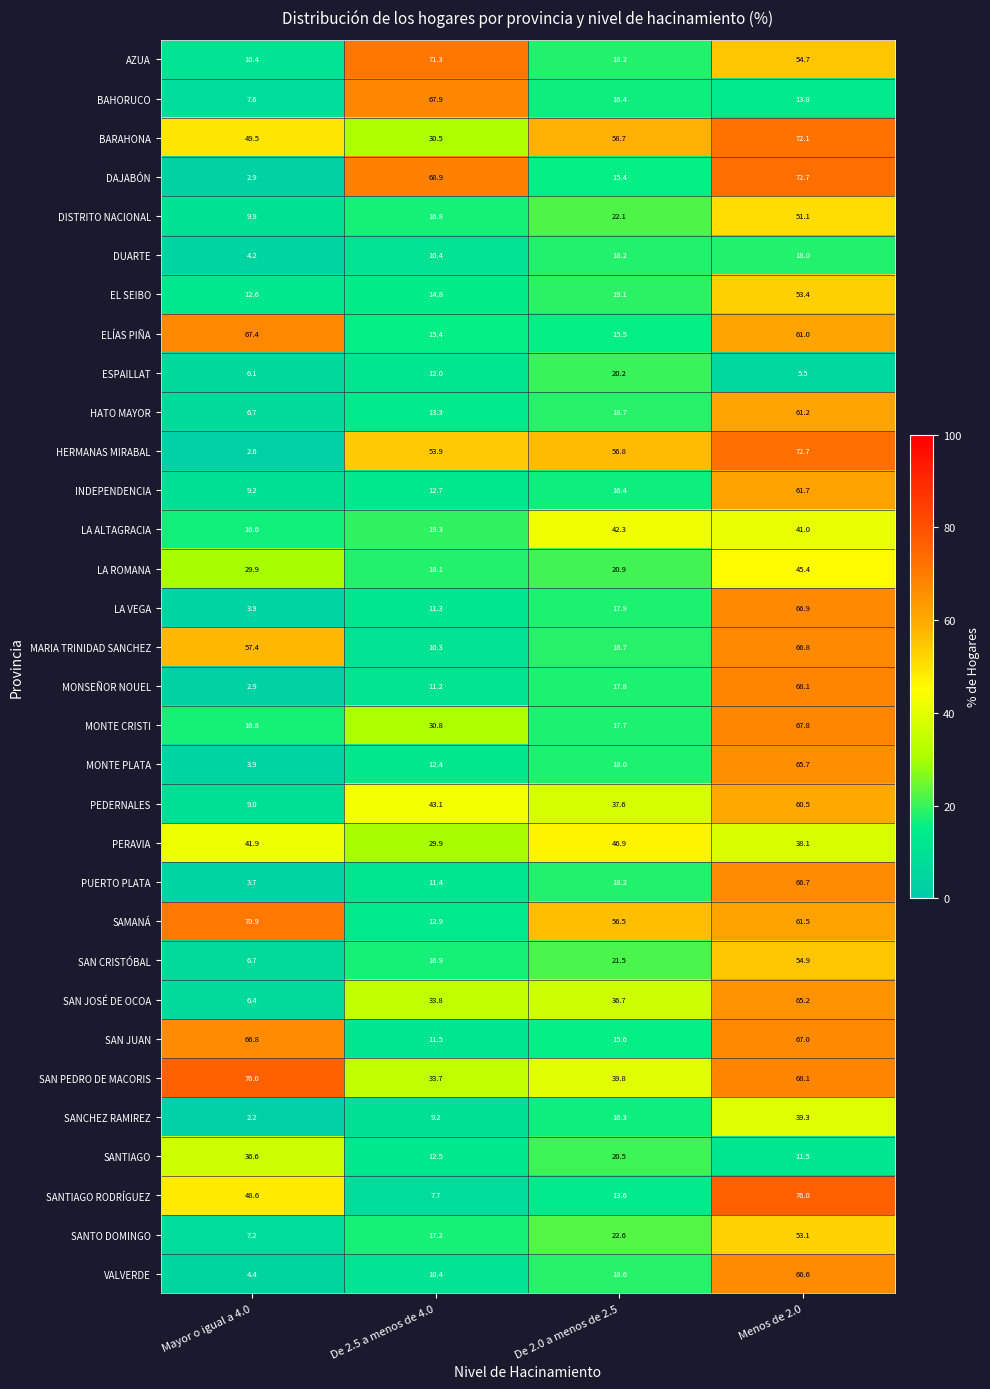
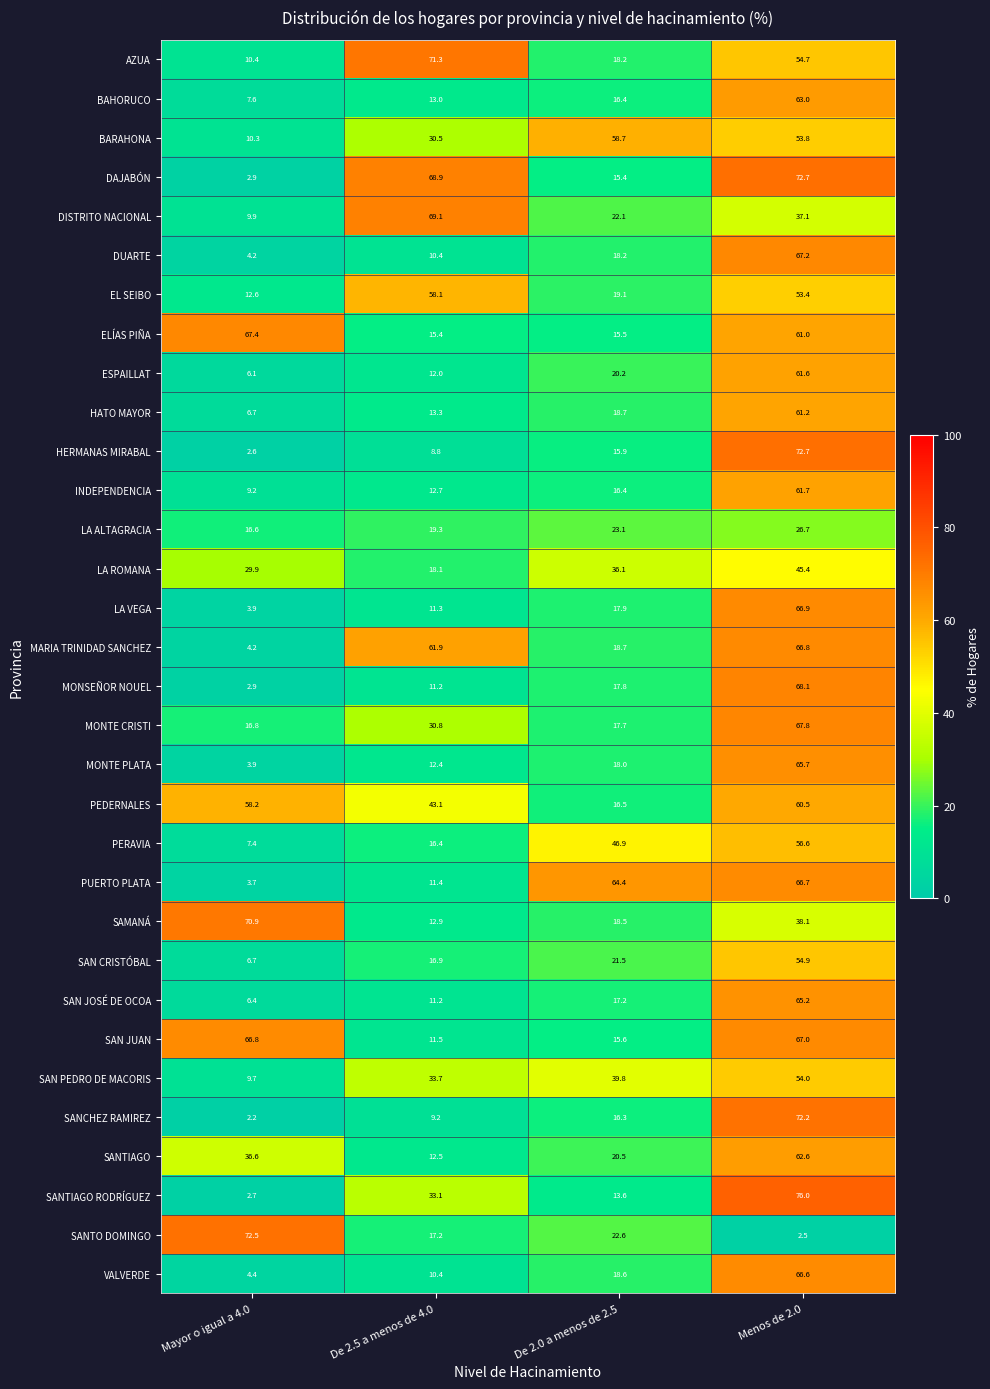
BAHORUCO, De 2.5 a menos de 4.0: 67.9 -> 13.0
BAHORUCO, Menos de 2.0: 13.0 -> 63.0
BARAHONA, Mayor o igual a 4.0: 49.5 -> 10.3
BARAHONA, Menos de 2.0: 72.1 -> 53.8
DISTRITO NACIONAL, De 2.5 a menos de 4.0: 16.8 -> 69.1
DISTRITO NACIONAL, Menos de 2.0: 51.1 -> 37.1
DUARTE, Menos de 2.0: 18.0 -> 67.2
EL SEIBO, De 2.5 a menos de 4.0: 14.8 -> 58.1
ESPAILLAT, Menos de 2.0: 5.5 -> 61.6
HERMANAS MIRABAL, De 2.5 a menos de 4.0: 53.9 -> 8.8
HERMANAS MIRABAL, De 2.0 a menos de 2.5: 56.8 -> 15.9
LA ALTAGRACIA, De 2.0 a menos de 2.5: 42.3 -> 23.1
LA ALTAGRACIA, Menos de 2.0: 41.0 -> 26.7
LA ROMANA, De 2.0 a menos de 2.5: 20.9 -> 36.1
MARIA TRINIDAD SANCHEZ, Mayor o igual a 4.0: 57.4 -> 4.2
MARIA TRINIDAD SANCHEZ, De 2.5 a menos de 4.0: 10.3 -> 61.9
PEDERNALES, Mayor o igual a 4.0: 9.0 -> 58.2
PEDERNALES, De 2.0 a menos de 2.5: 37.6 -> 16.5
PERAVIA, Mayor o igual a 4.0: 41.9 -> 7.4
PERAVIA, De 2.5 a menos de 4.0: 29.9 -> 16.4
PERAVIA, Menos de 2.0: 38.1 -> 56.6
PUERTO PLATA, De 2.0 a menos de 2.5: 18.2 -> 64.4
SAMANÁ, De 2.0 a menos de 2.5: 56.5 -> 18.5
SAMANÁ, Menos de 2.0: 61.5 -> 38.1
SAN JOSÉ DE OCOA, De 2.5 a menos de 4.0: 33.8 -> 11.2
SAN JOSÉ DE OCOA, De 2.0 a menos de 2.5: 36.7 -> 17.2
SAN PEDRO DE MACORIS, Mayor o igual a 4.0: 76.0 -> 9.7
SAN PEDRO DE MACORIS, Menos de 2.0: 68.1 -> 54.0
SANCHEZ RAMIREZ, Menos de 2.0: 39.3 -> 72.2
SANTIAGO, Menos de 2.0: 11.5 -> 62.6
SANTIAGO RODRÍGUEZ, Mayor o igual a 4.0: 48.6 -> 2.7
SANTIAGO RODRÍGUEZ, De 2.5 a menos de 4.0: 7.7 -> 33.1
SANTO DOMINGO, Mayor o igual a 4.0: 7.2 -> 72.5
SANTO DOMINGO, Menos de 2.0: 53.1 -> 2.5
